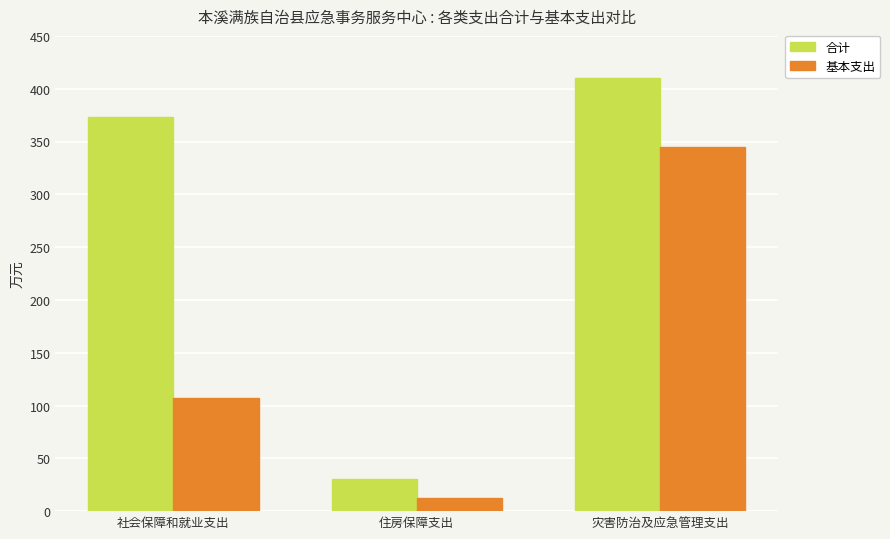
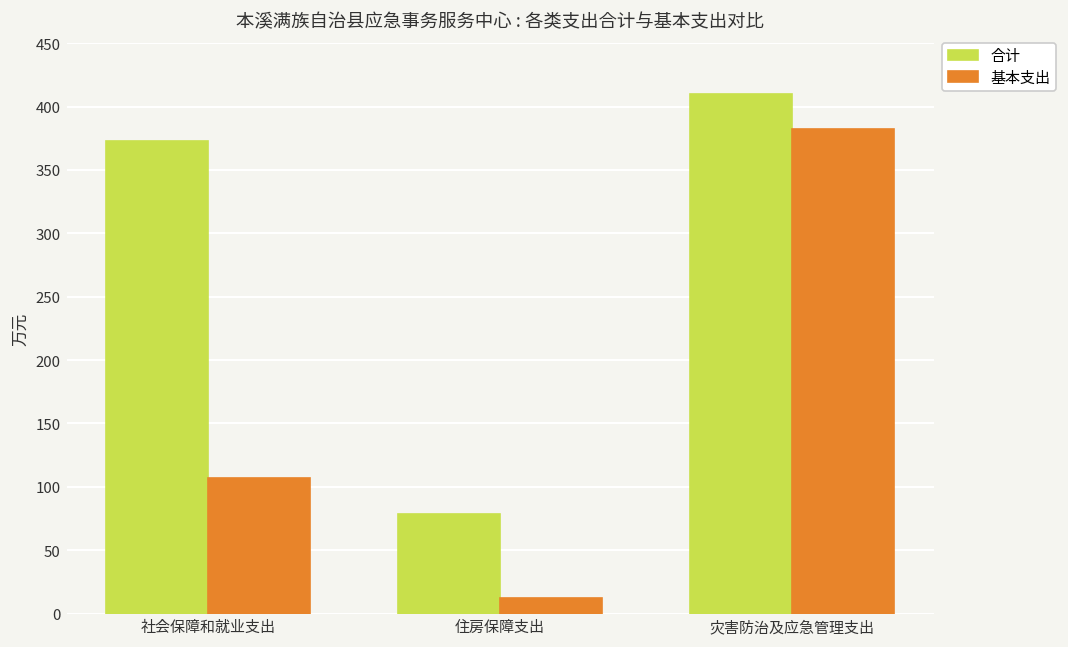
合计, 住房保障支出: 30 -> 79
基本支出, 灾害防治及应急管理支出: 344 -> 383
